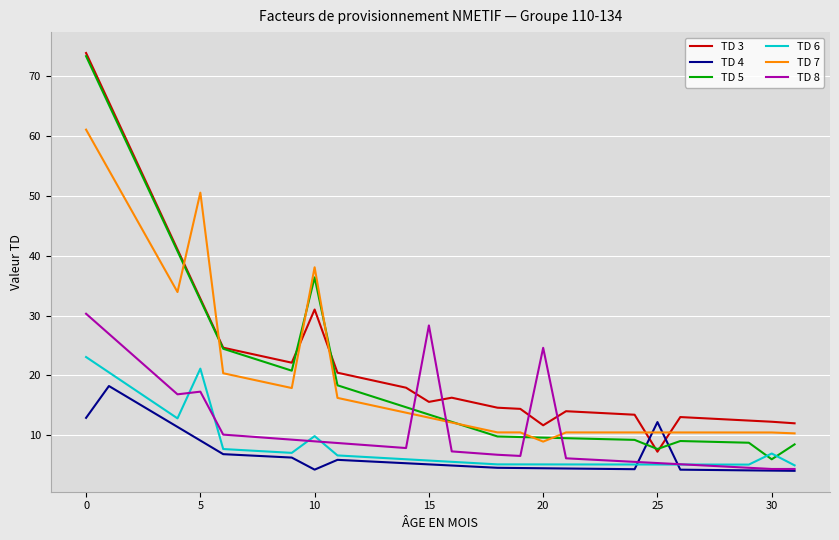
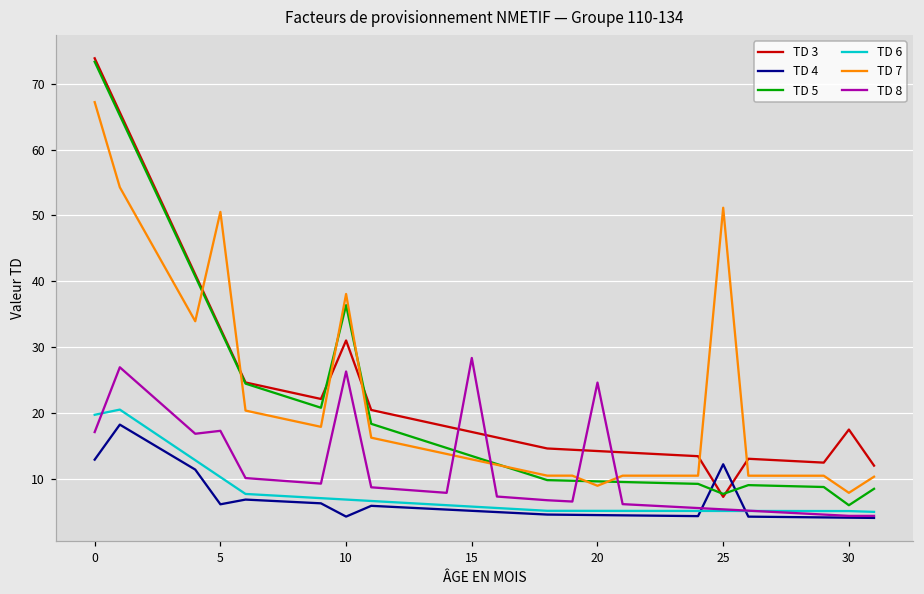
TD 6, 0: 23 -> 20
TD 7, 0: 61 -> 67
TD 8, 0: 30 -> 17
TD 4, 5: 9 -> 6
TD 6, 5: 21 -> 10
TD 6, 10: 10 -> 7
TD 8, 10: 9 -> 26
TD 3, 15: 16 -> 17
TD 3, 20: 12 -> 14
TD 7, 25: 10 -> 51
TD 3, 30: 12 -> 17
TD 6, 30: 7 -> 5
TD 7, 30: 10 -> 8
